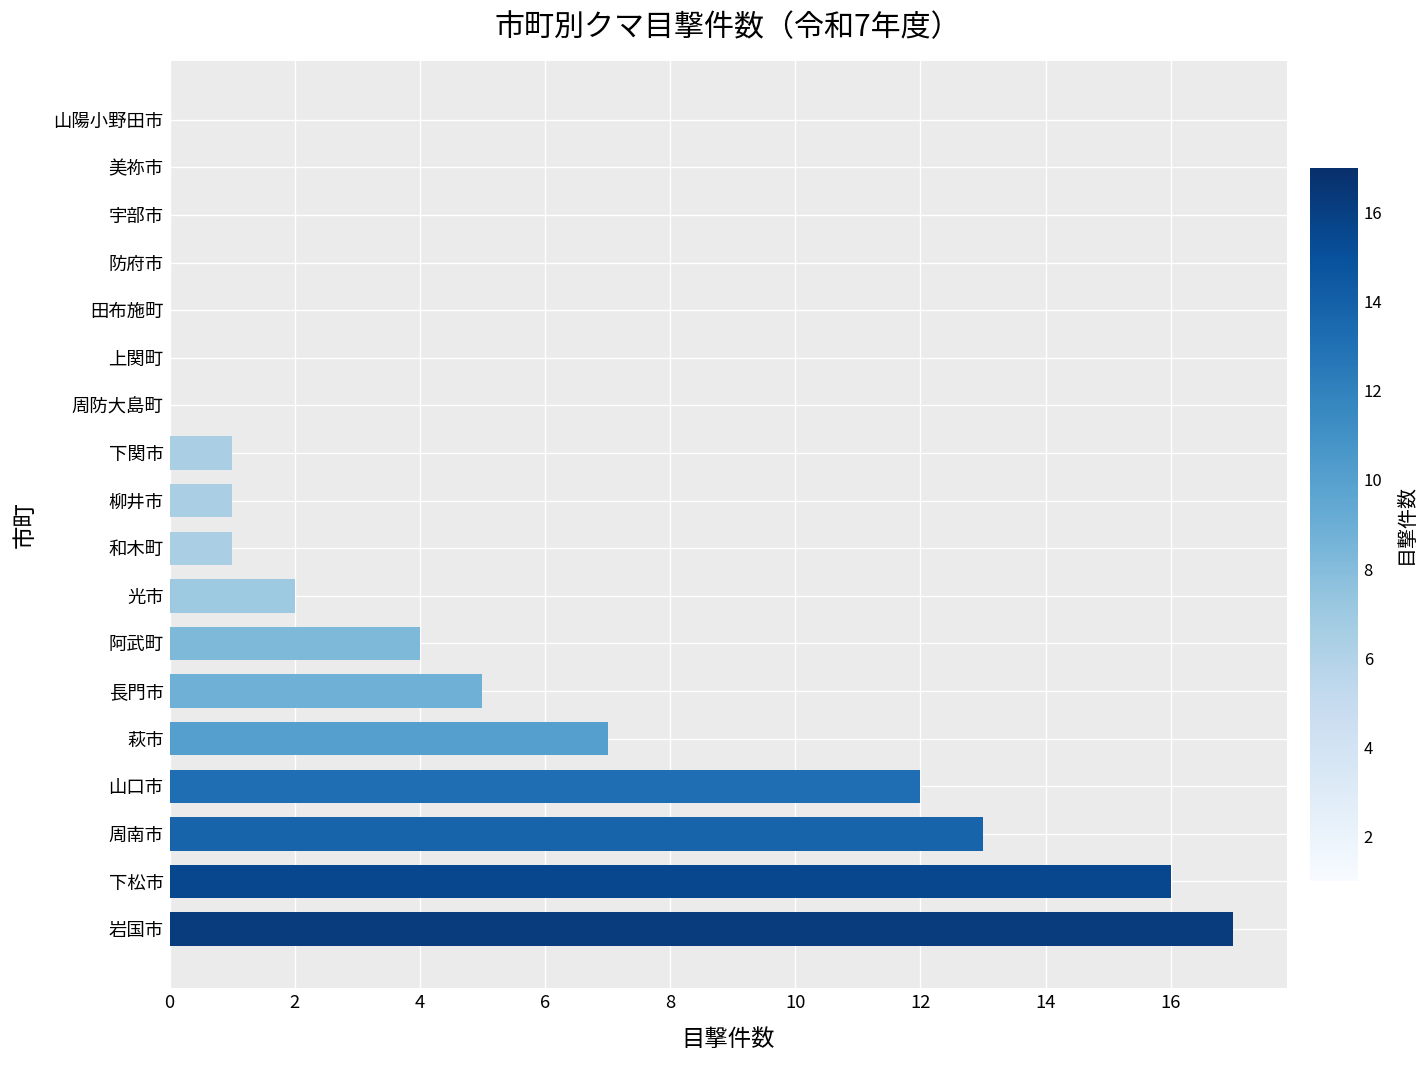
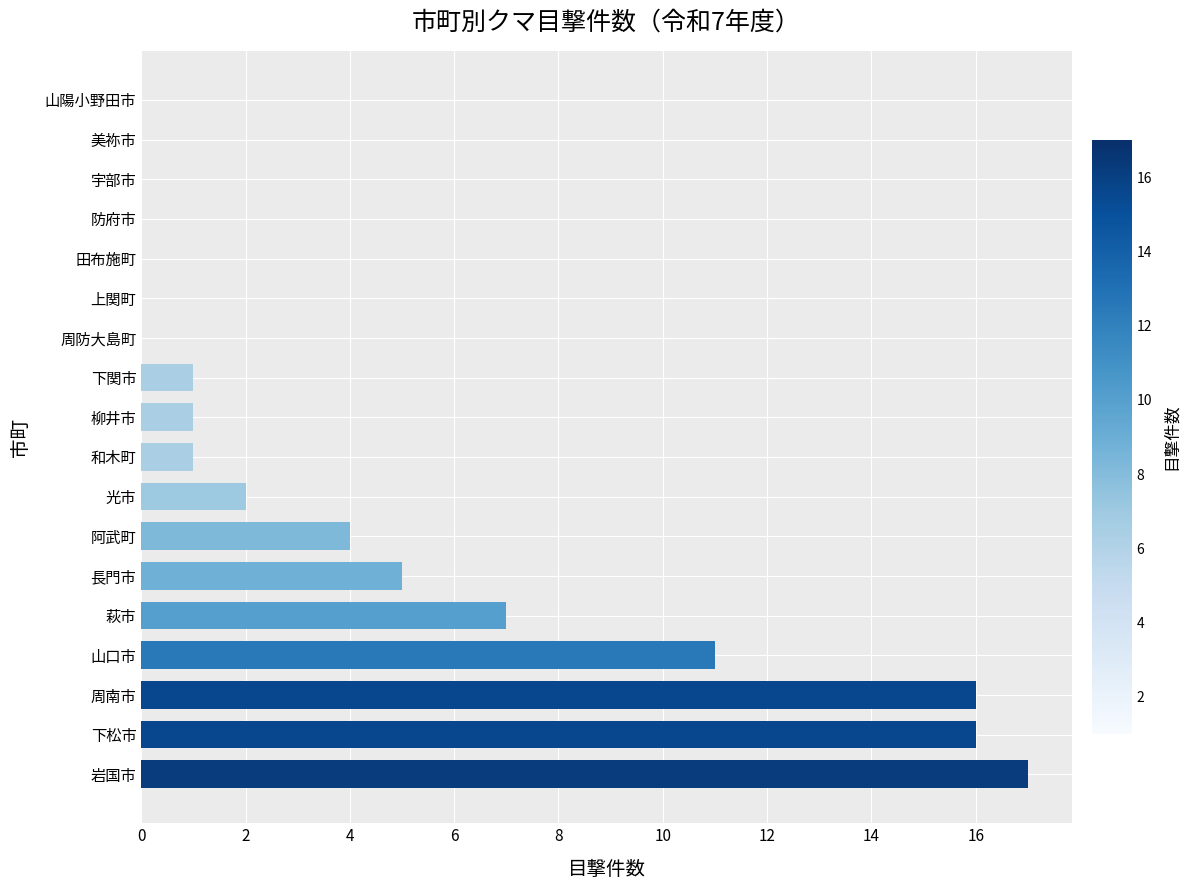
山口市: 12 -> 11
周南市: 13 -> 16
